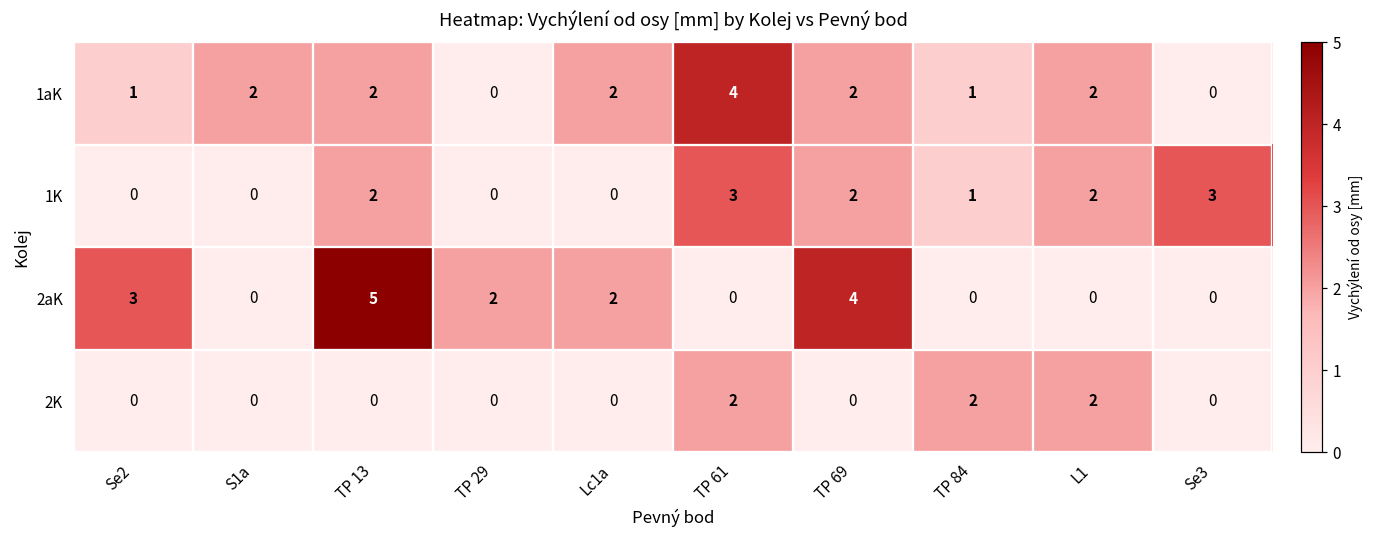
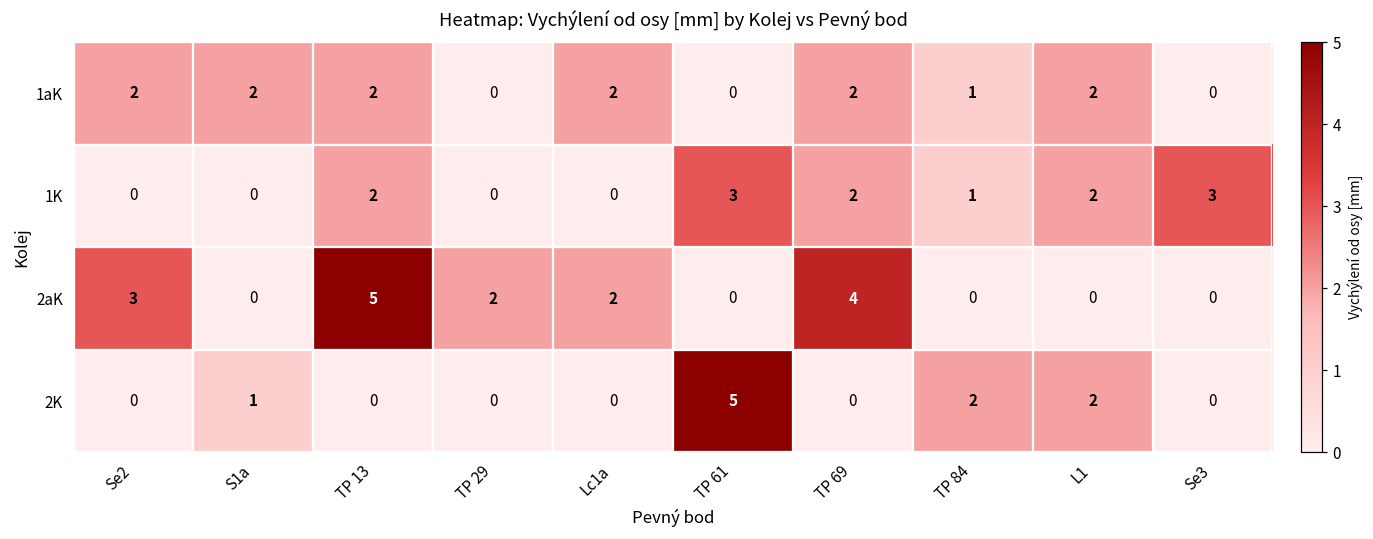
1aK, Se2: 1 -> 2
1aK, TP 61: 4 -> 0
2K, S1a: 0 -> 1
2K, TP 61: 2 -> 5
